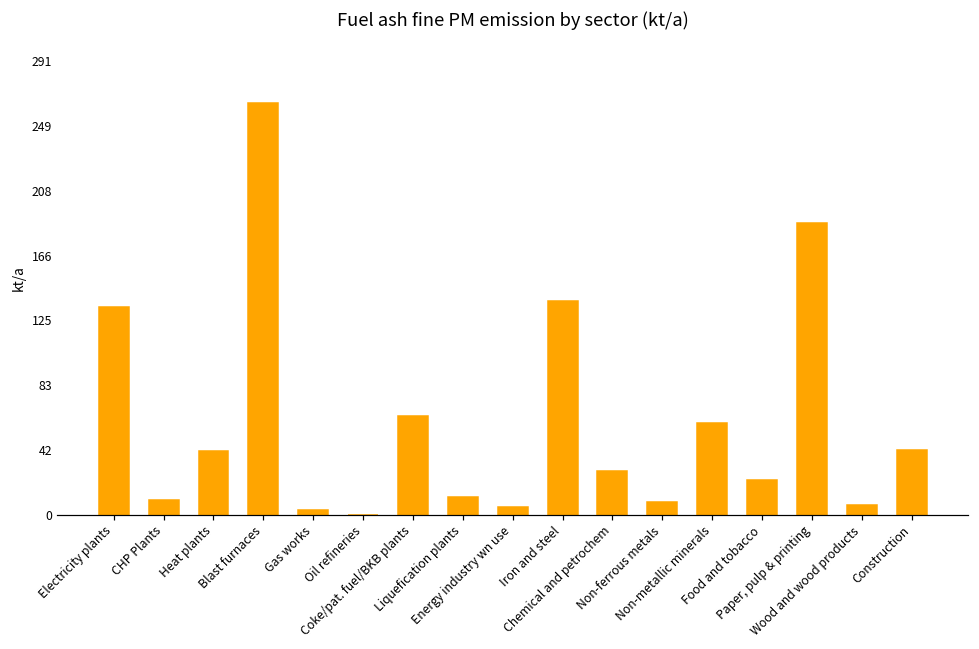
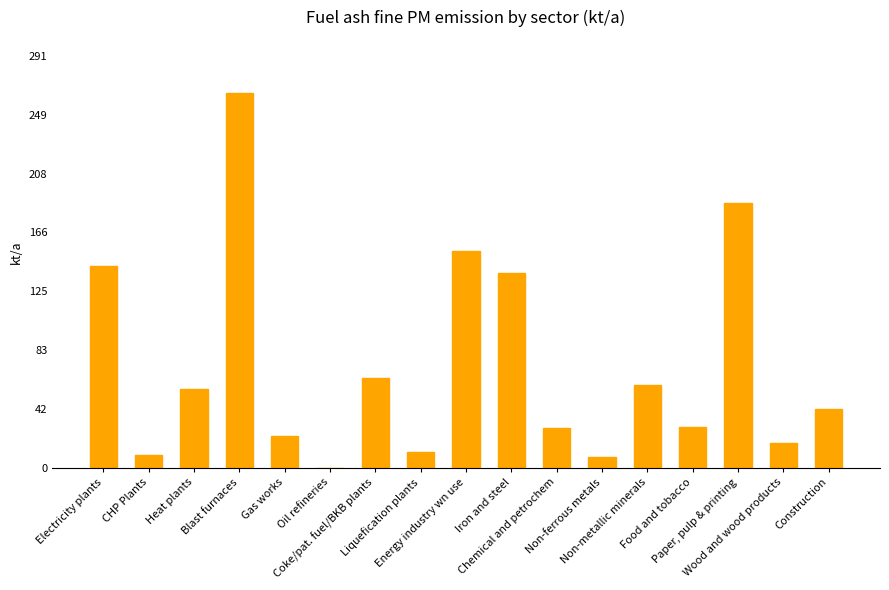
Electricity plants: 133 -> 143
Heat plants: 41 -> 56
Gas works: 3 -> 23
Energy industry wn use: 5 -> 153
Food and tobacco: 22 -> 29
Wood and wood products: 6 -> 18
